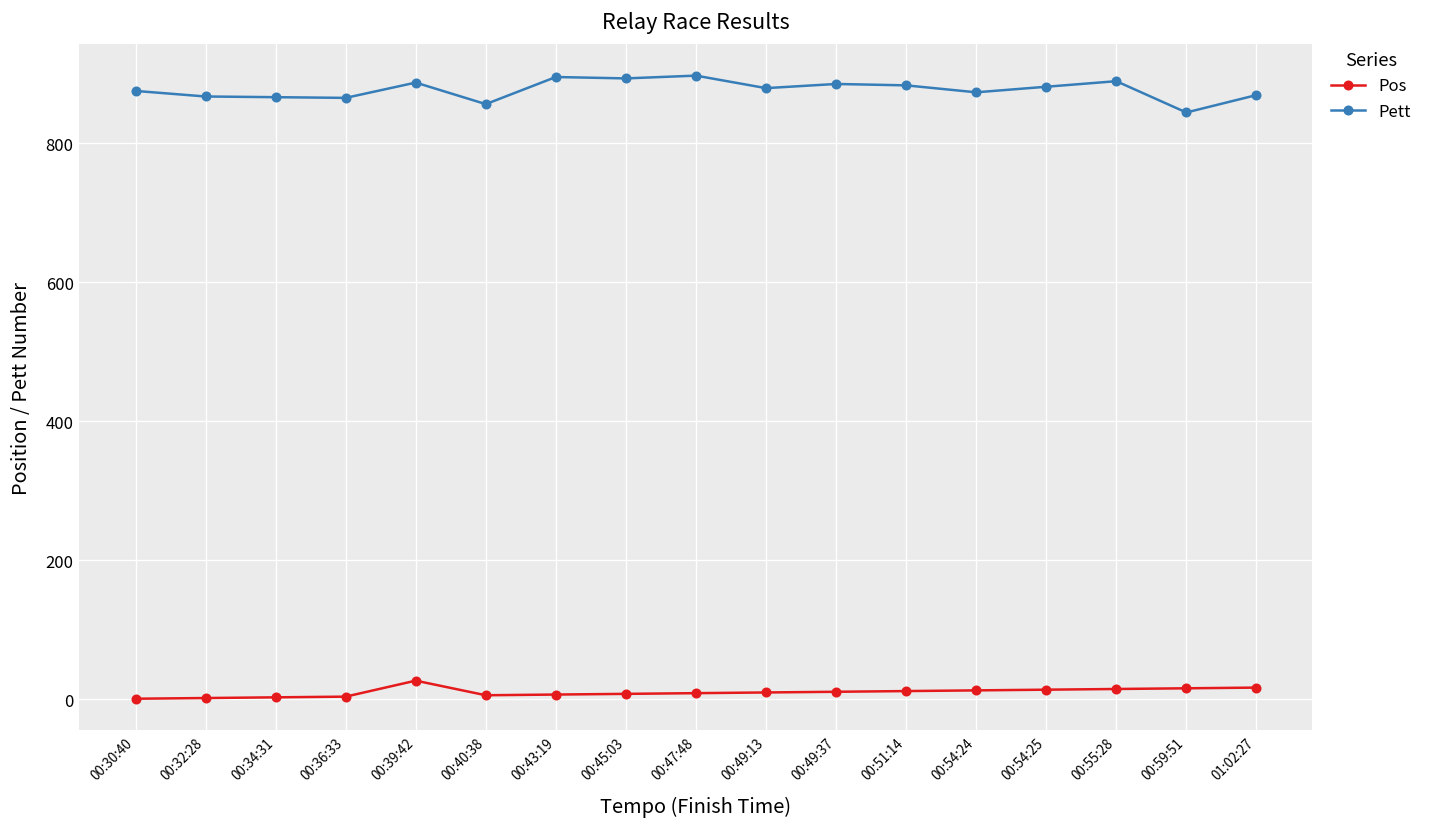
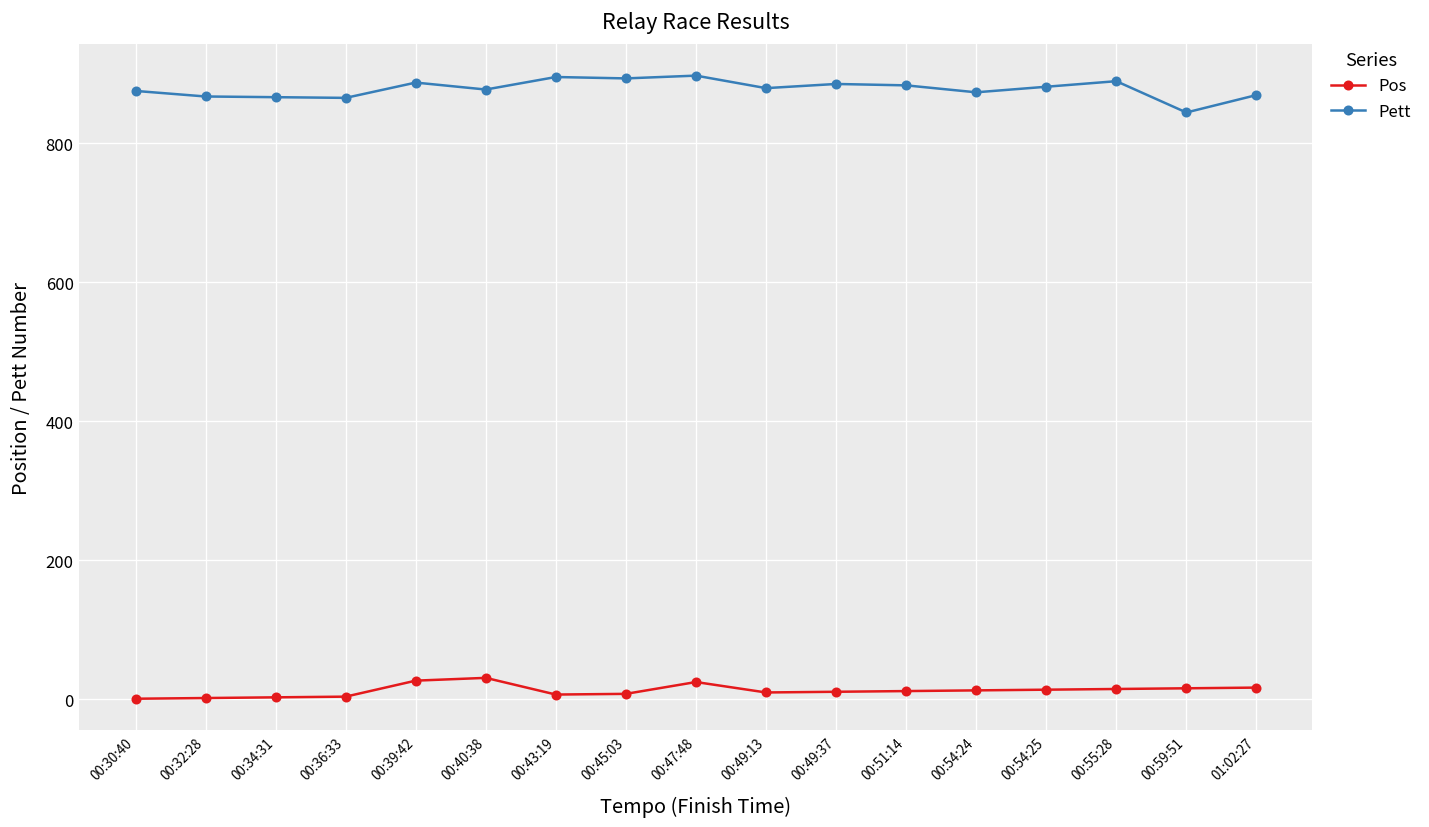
Pos, 00:40:38: 10 -> 30
Pett, 00:40:38: 860 -> 880
Pos, 00:47:48: 10 -> 30
